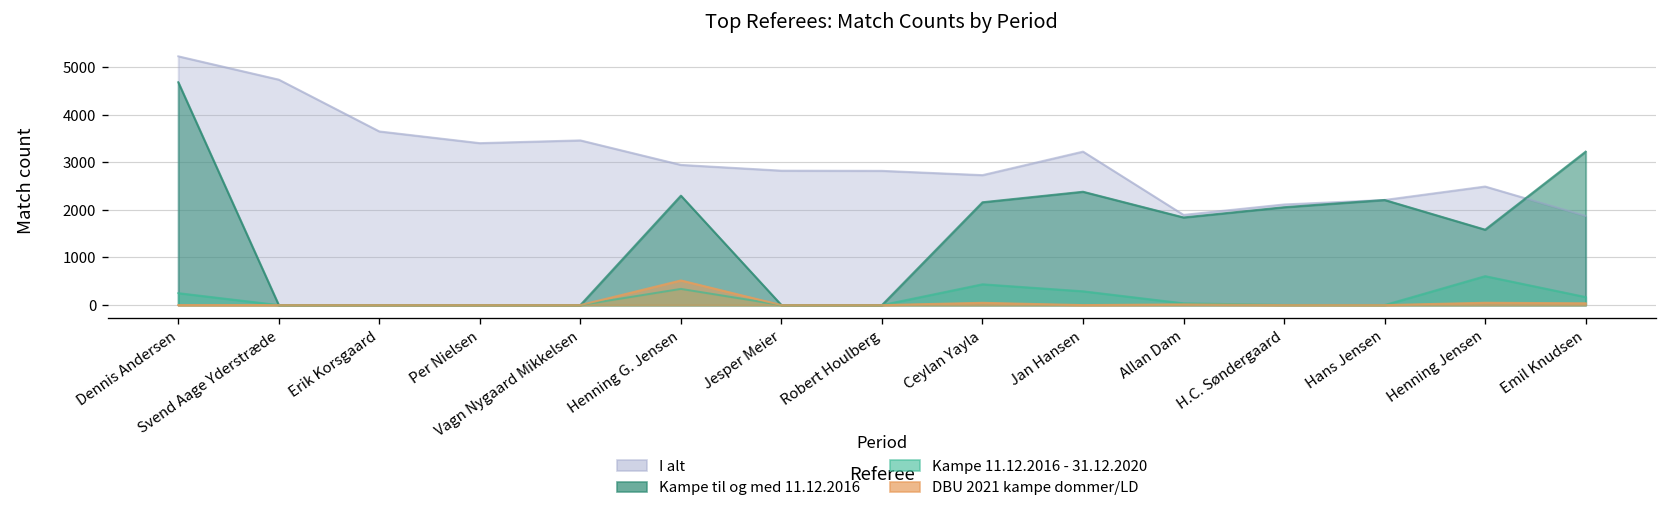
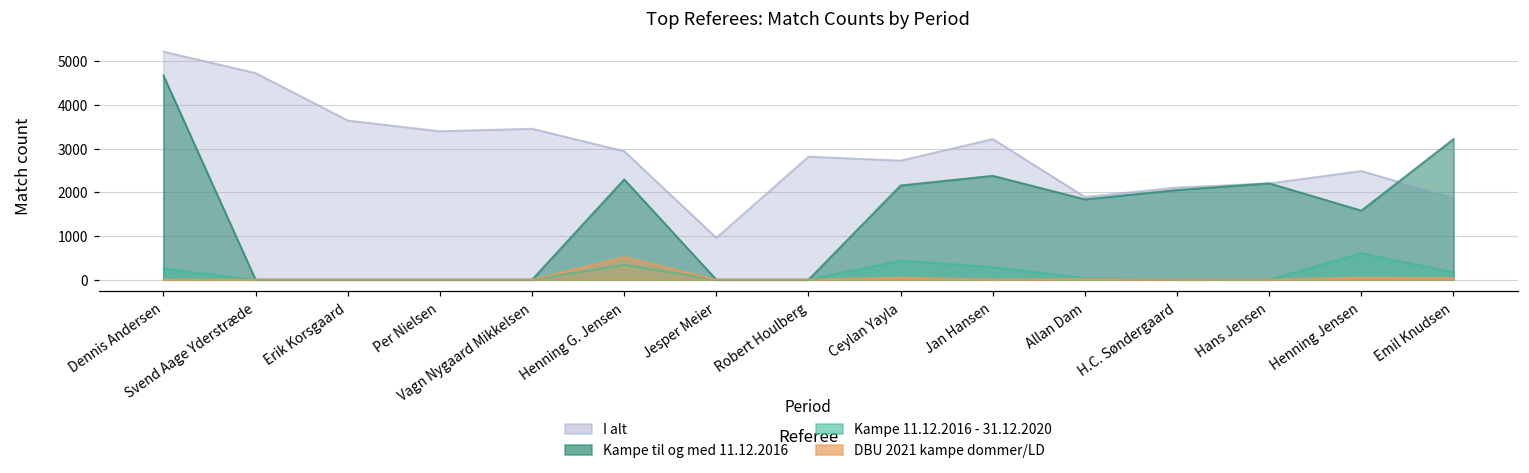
I alt, Jesper Meier: 2800 -> 1000
